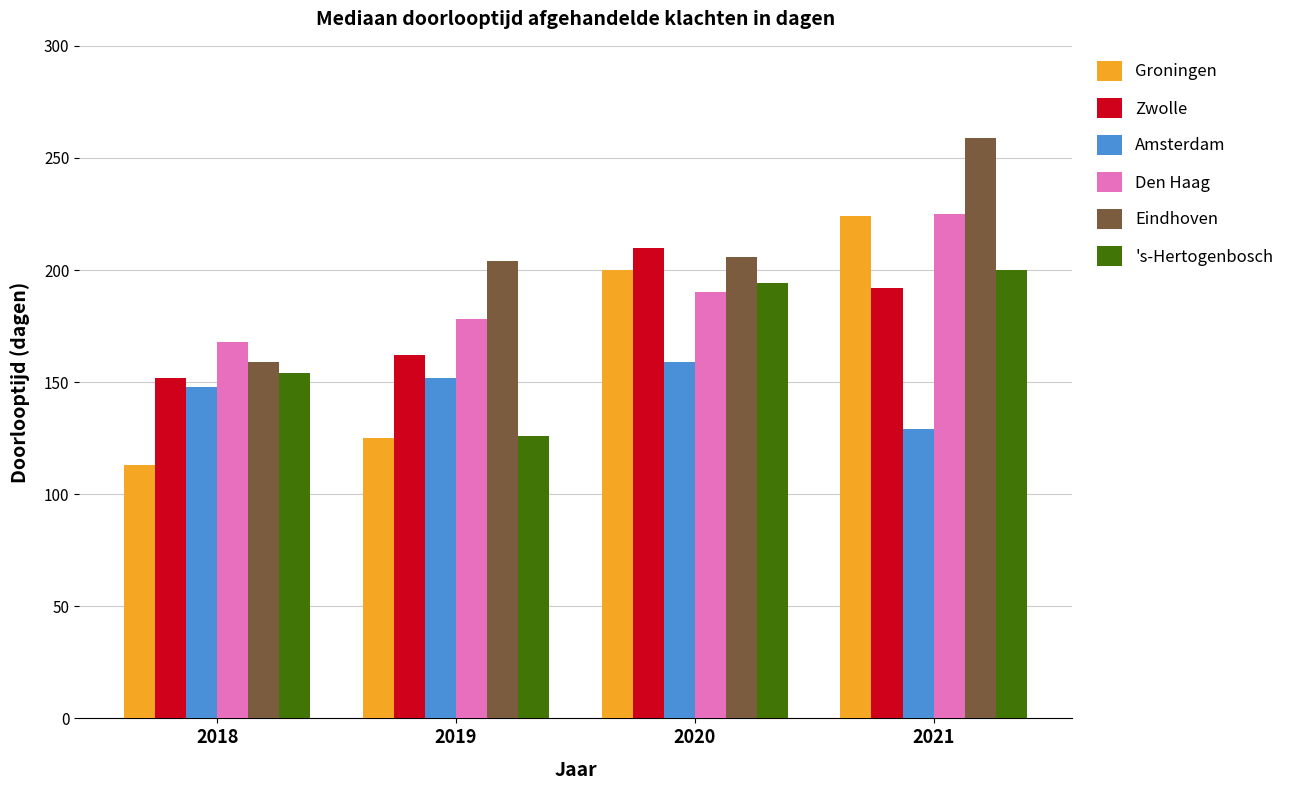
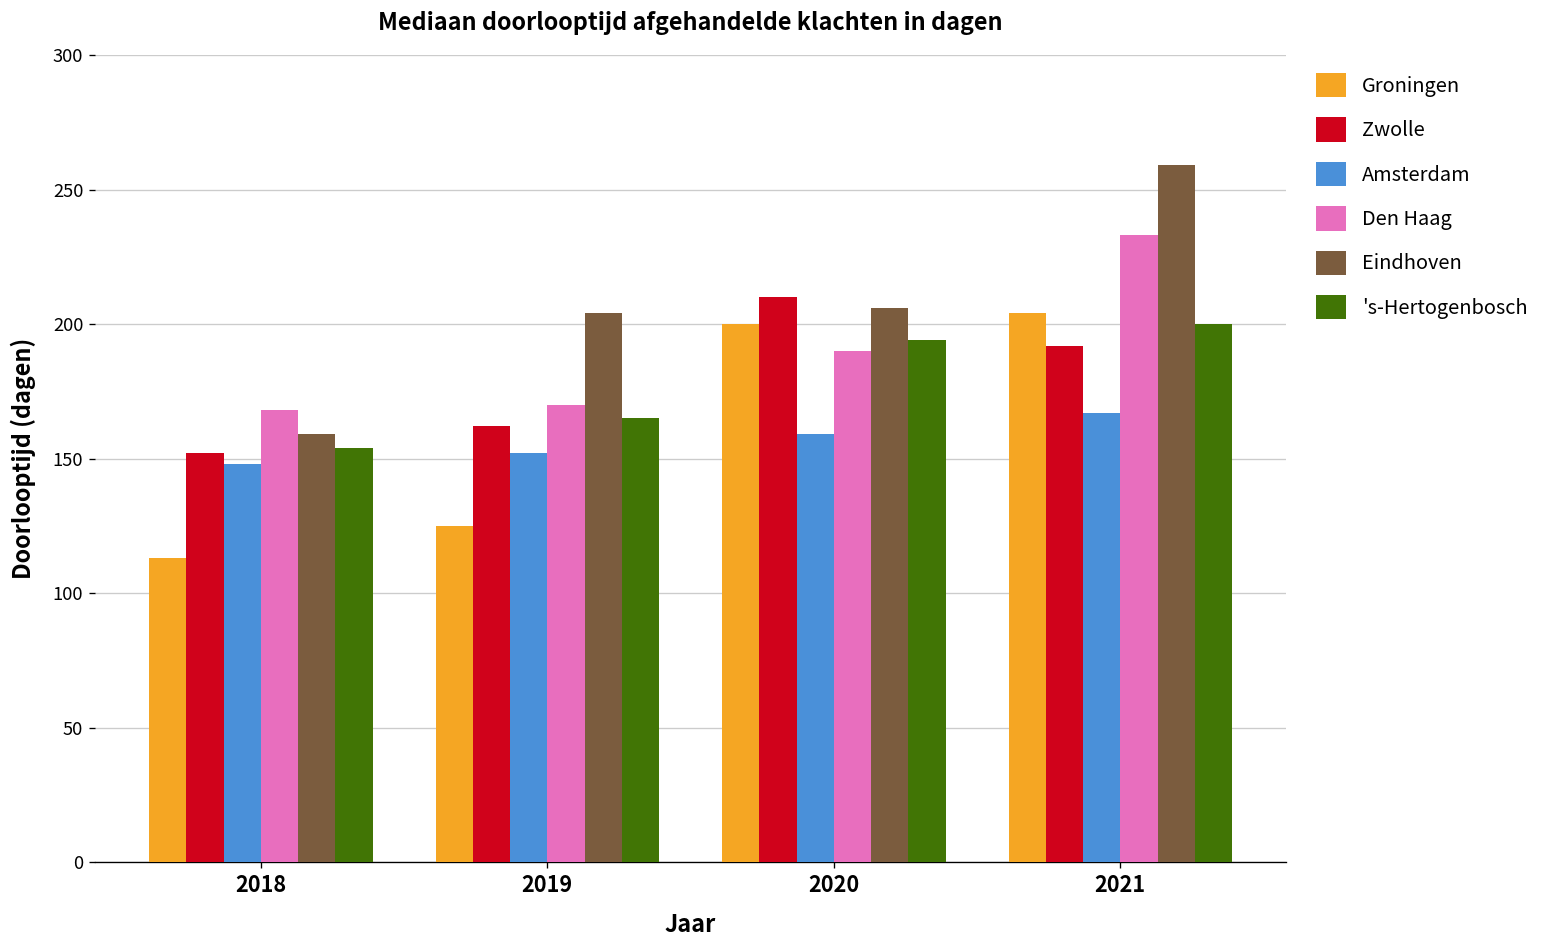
Den Haag, 2019: 178 -> 170
's-Hertogenbosch, 2019: 126 -> 165
Groningen, 2021: 224 -> 204
Amsterdam, 2021: 129 -> 167
Den Haag, 2021: 225 -> 233
